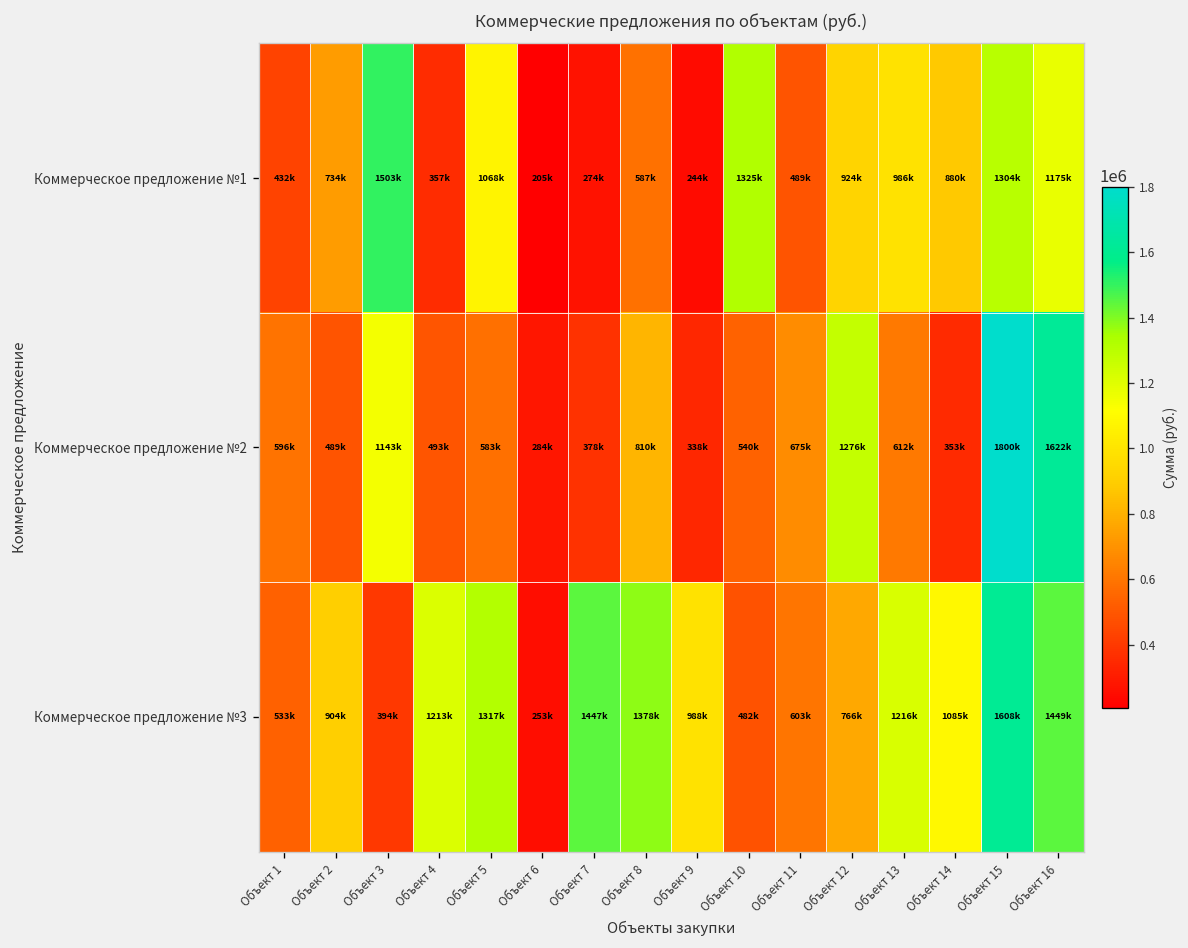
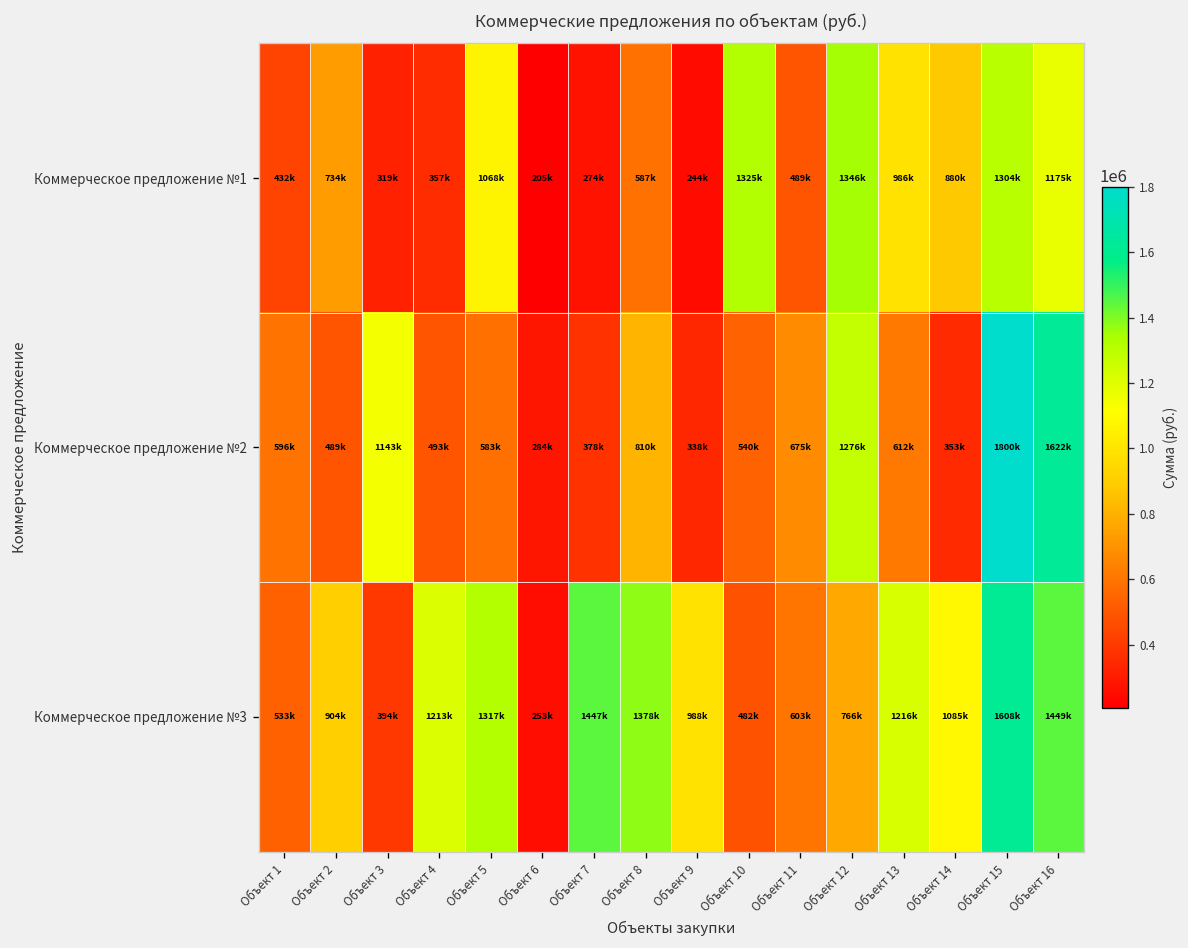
Коммерческое предложение №1, Объект 3: 1503k -> 319k
Коммерческое предложение №1, Объект 12: 924k -> 1346k
